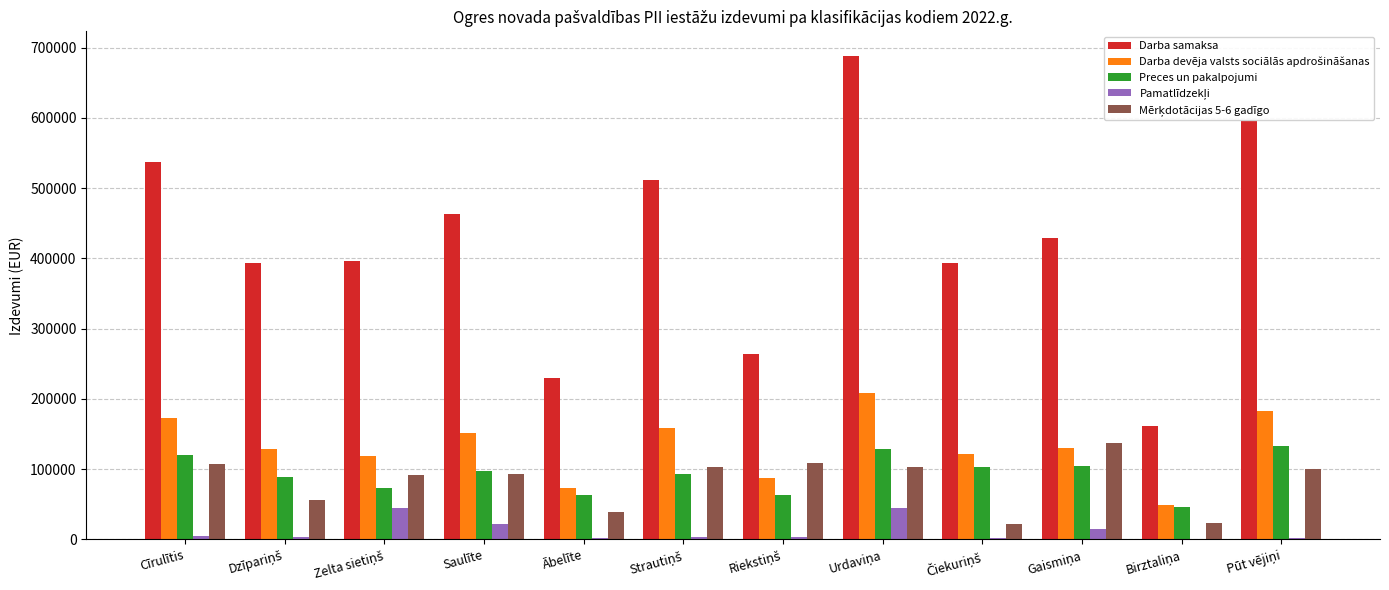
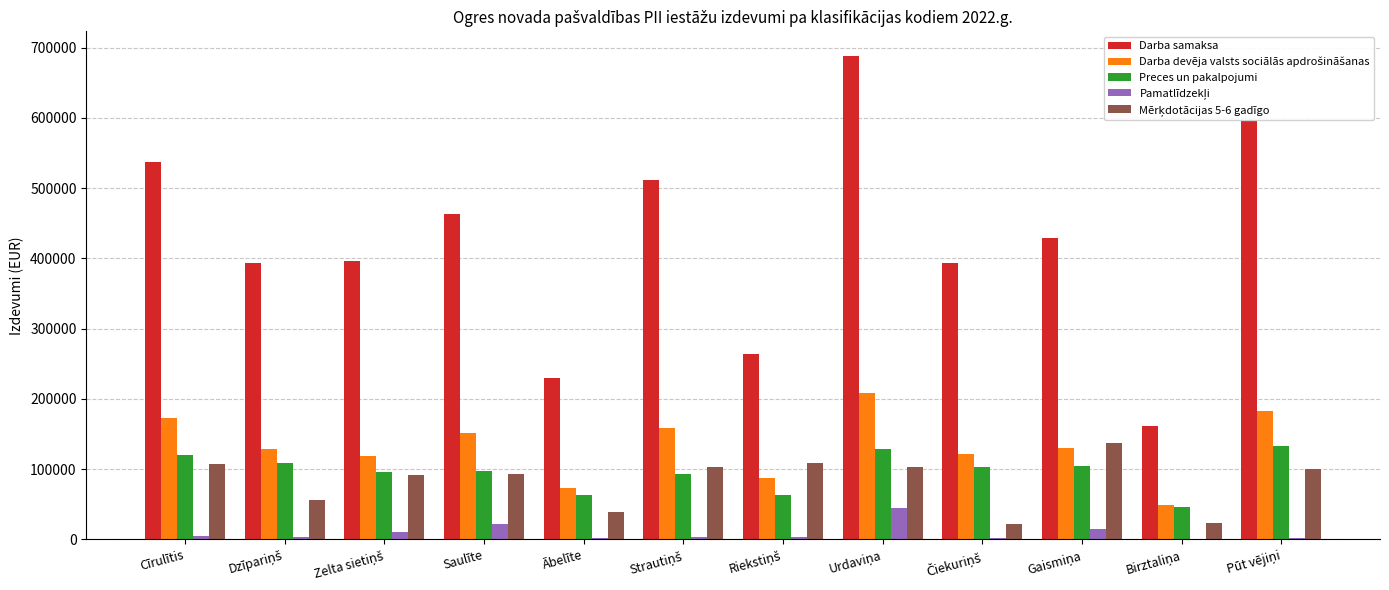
Preces un pakalpojumi, Dzīpariņš: 90000 -> 110000
Preces un pakalpojumi, Zelta sietiņš: 70000 -> 100000
Pamatlīdzekļi, Zelta sietiņš: 50000 -> 10000
